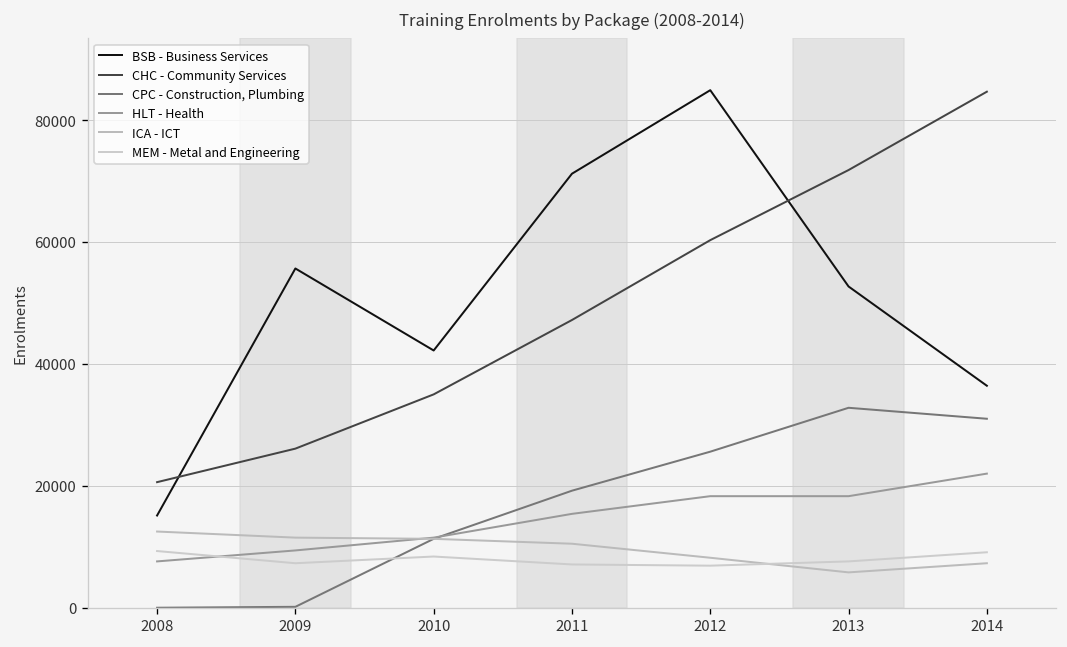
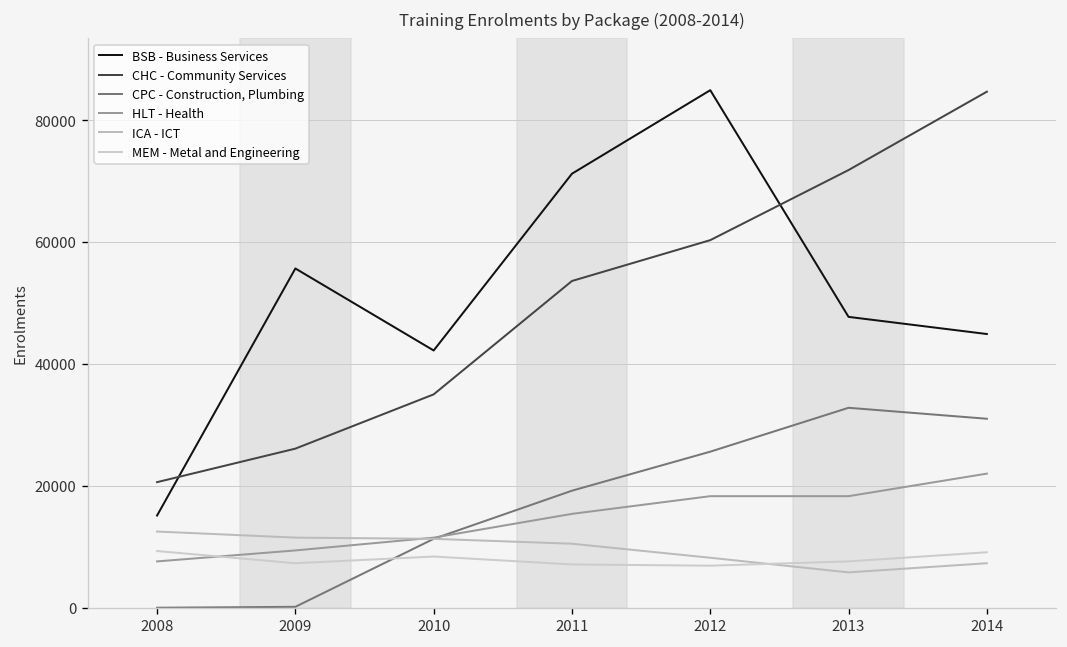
CHC - Community Services, 2011: 47000 -> 54000
BSB - Business Services, 2013: 53000 -> 48000
BSB - Business Services, 2014: 36000 -> 45000
